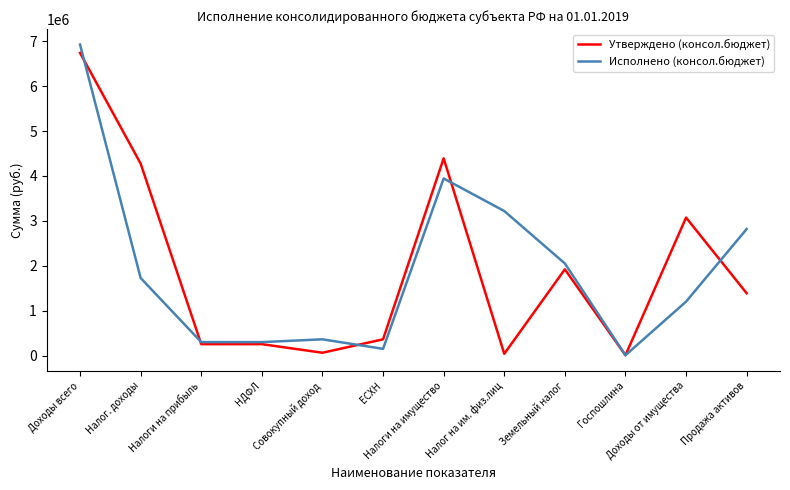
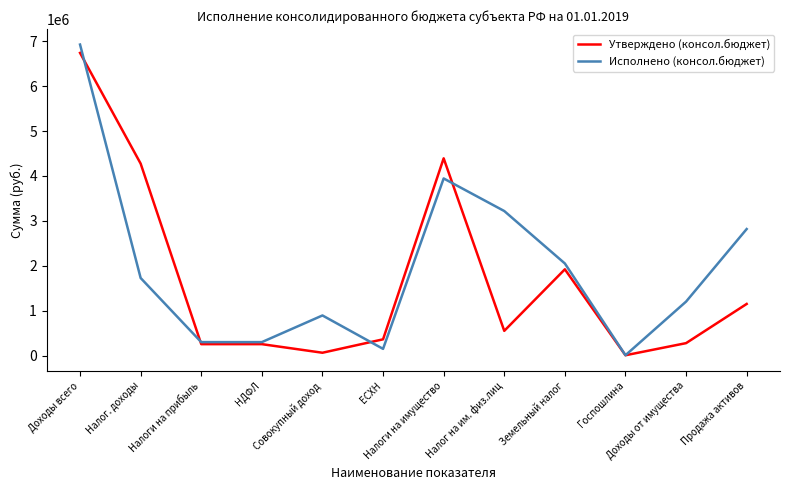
Исполнено (консол.бюджет), Совокупный доход: 400000 -> 900000
Утверждено (консол.бюджет), Налог на им. физ.лиц: 0 -> 500000
Утверждено (консол.бюджет), Доходы от имущества: 3100000 -> 300000
Утверждено (консол.бюджет), Продажа активов: 1400000 -> 1100000
